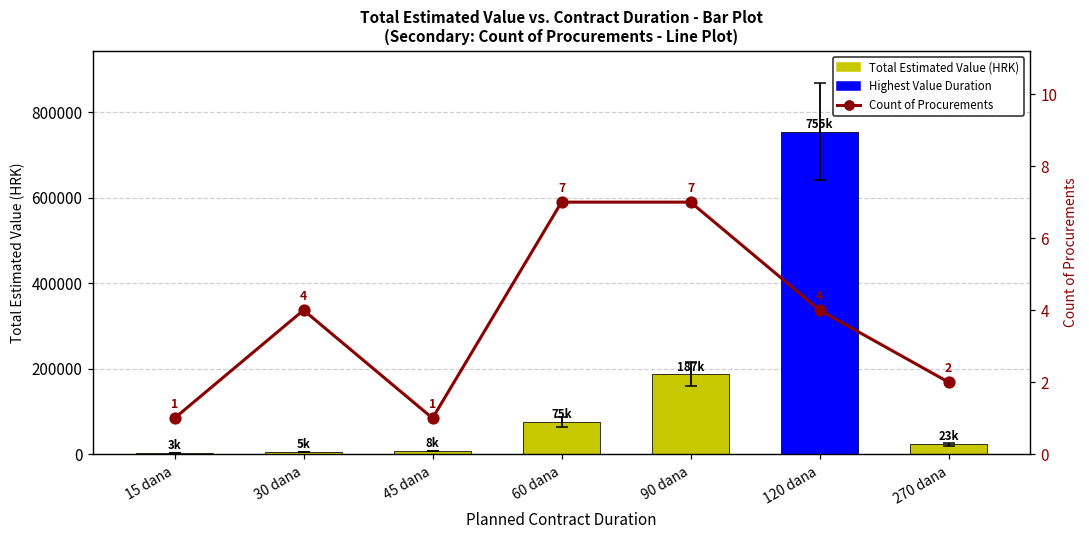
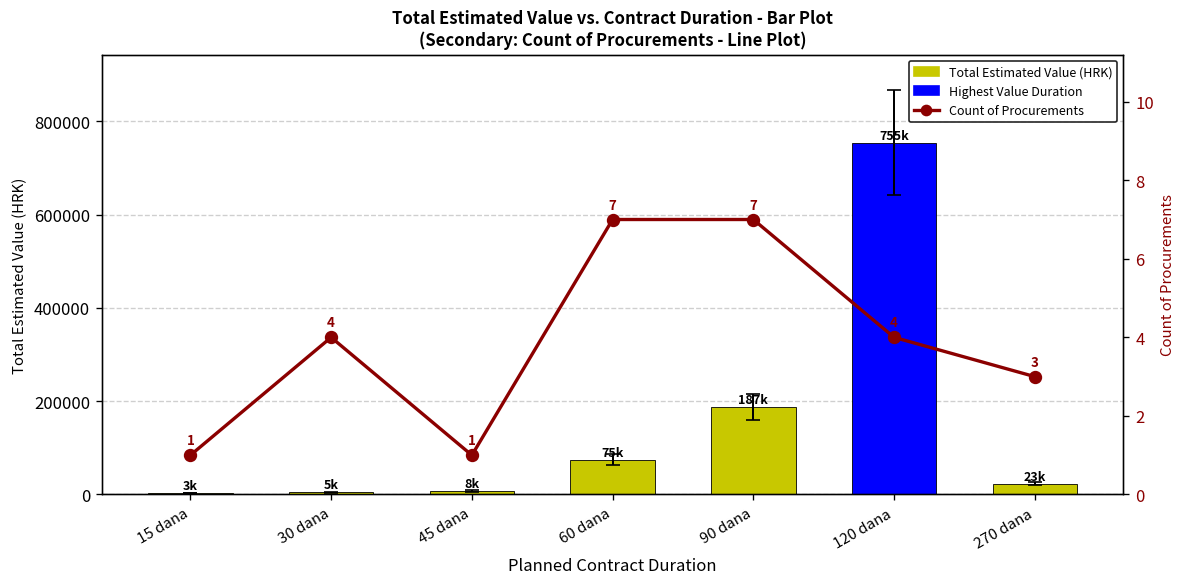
Count of Procurements, 270 dana: 2 -> 3
